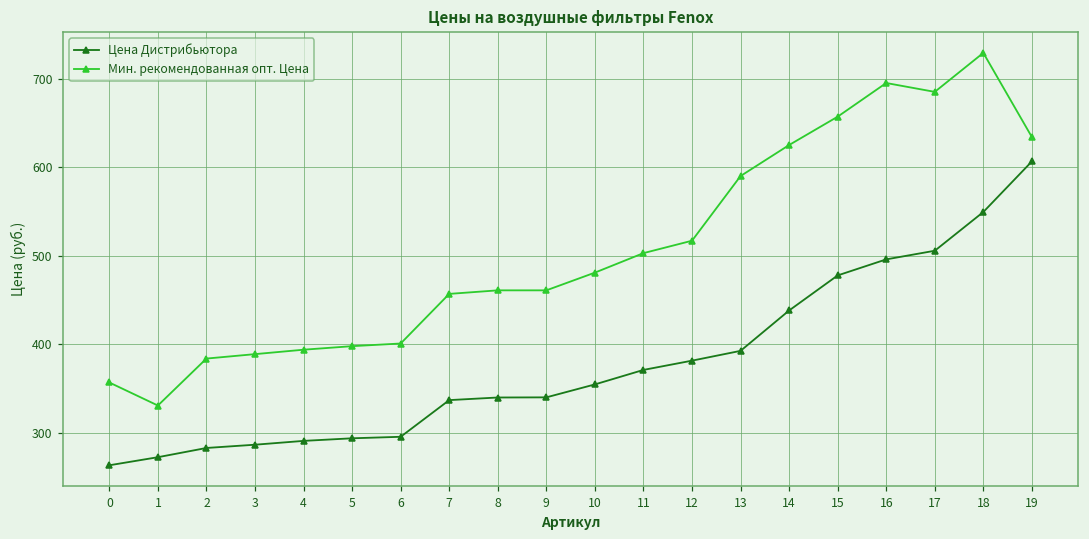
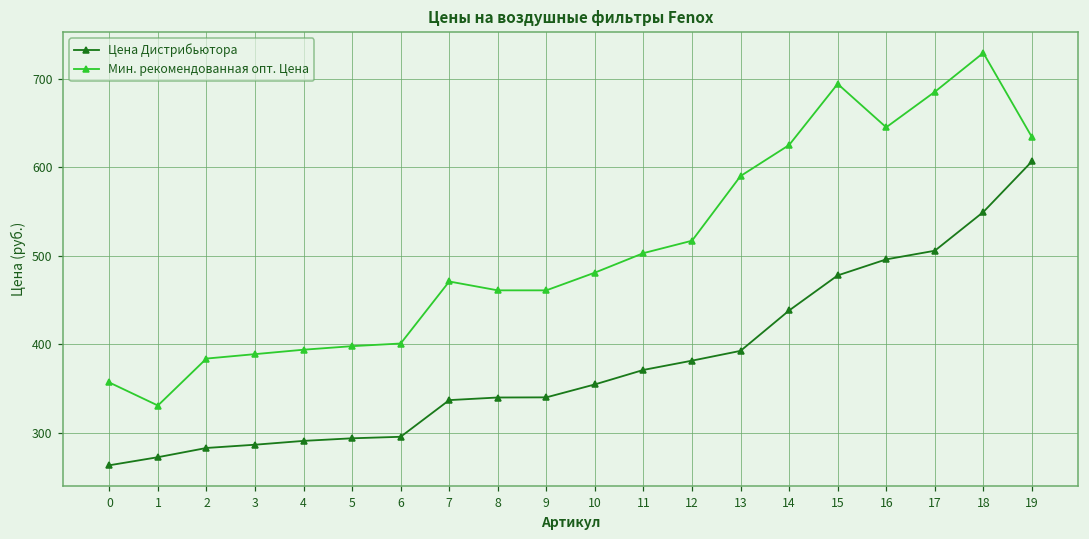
Мин. рекомендованная опт. Цена, 7: 460 -> 470
Мин. рекомендованная опт. Цена, 15: 660 -> 690
Мин. рекомендованная опт. Цена, 16: 700 -> 650
